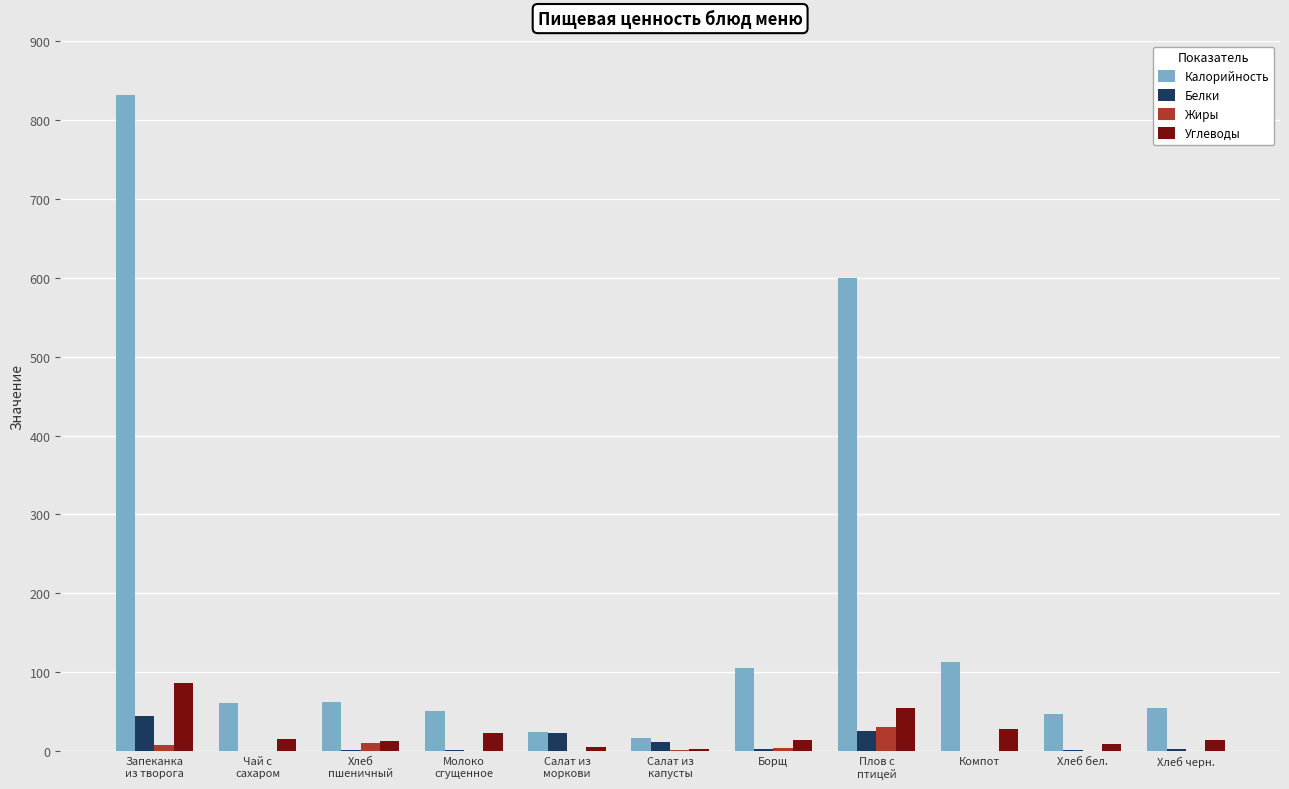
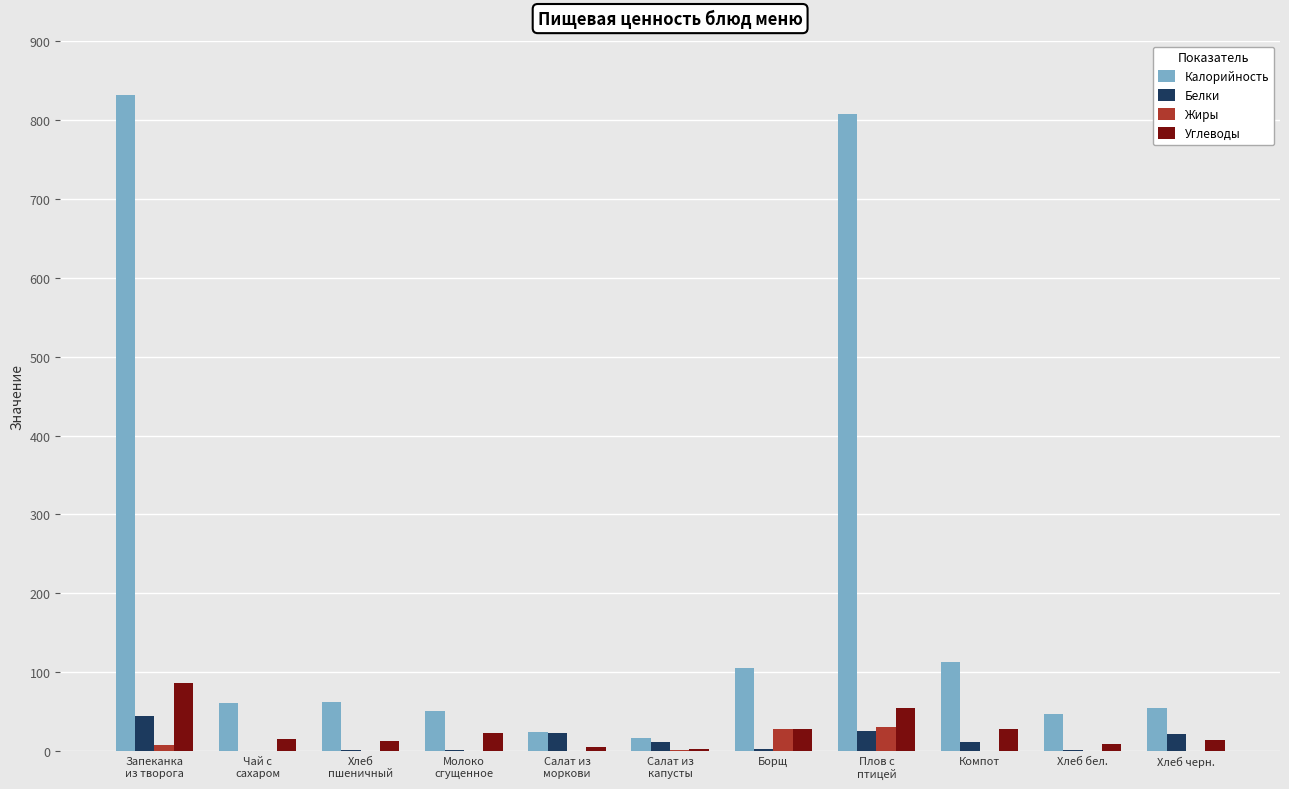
Жиры, Хлеб пшеничный: 10 -> 0
Жиры, Борщ: 0 -> 30
Углеводы, Борщ: 10 -> 30
Калорийность, Плов с птицей: 600 -> 810
Белки, Компот: 0 -> 10
Белки, Хлеб черн.: 0 -> 20
